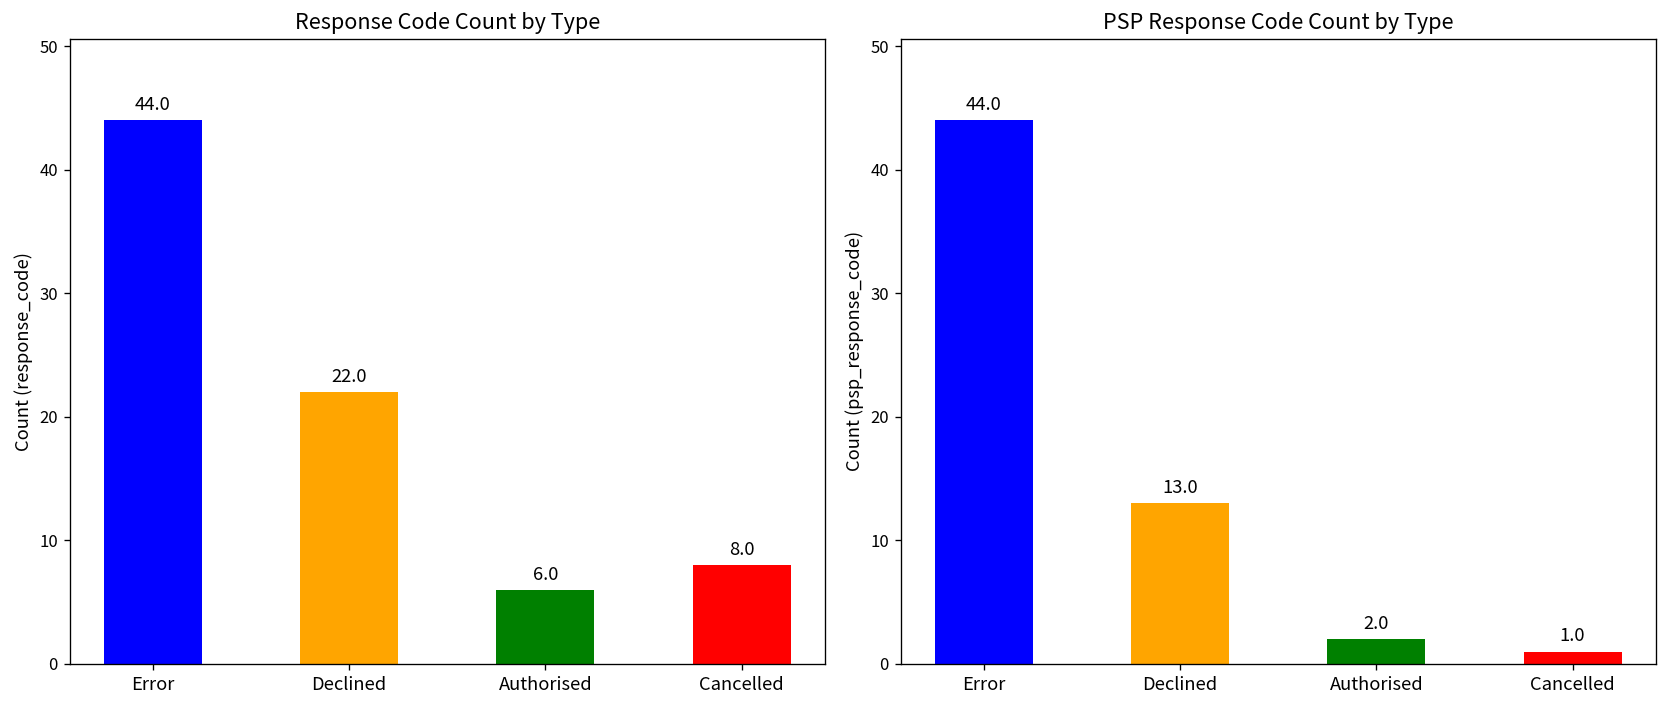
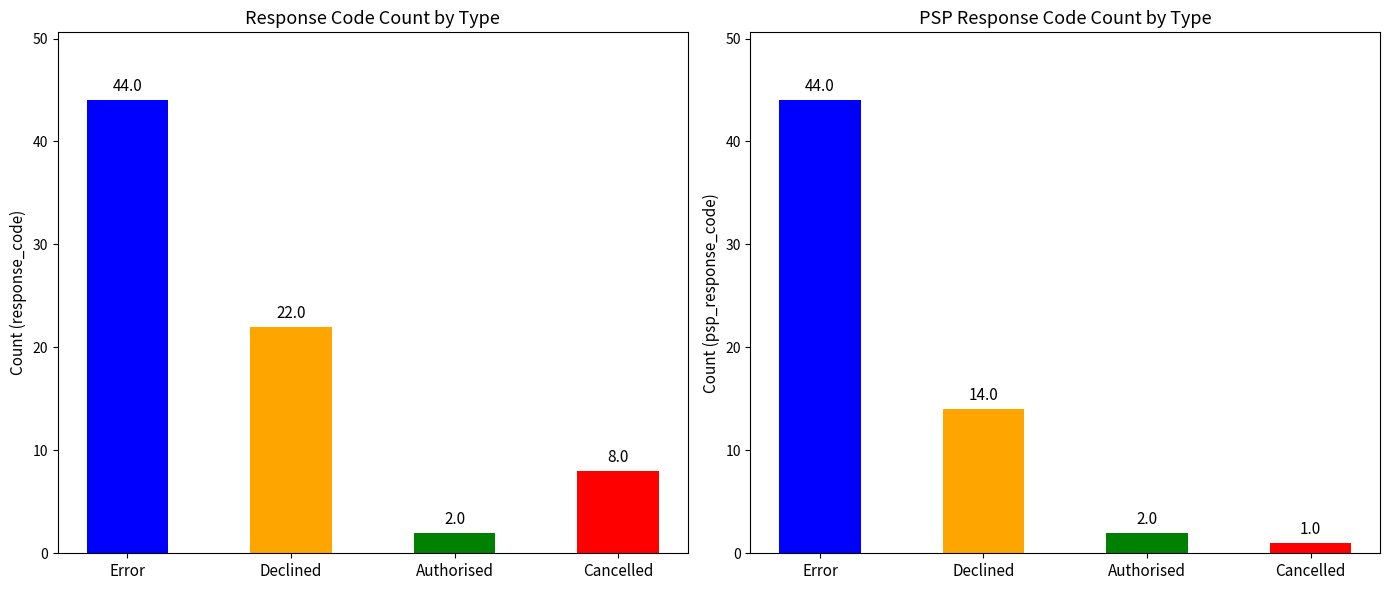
Response Code Count by Type, Authorised: 6.0 -> 2.0
PSP Response Code Count by Type, Declined: 13.0 -> 14.0
